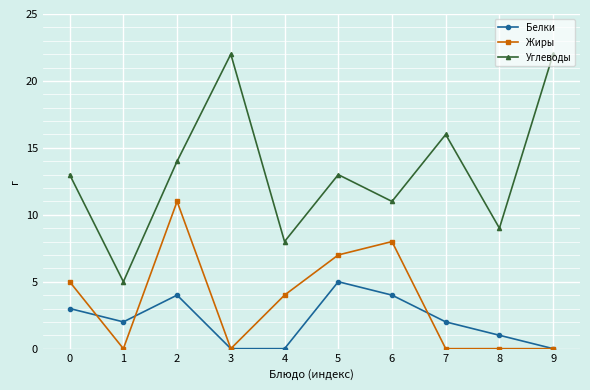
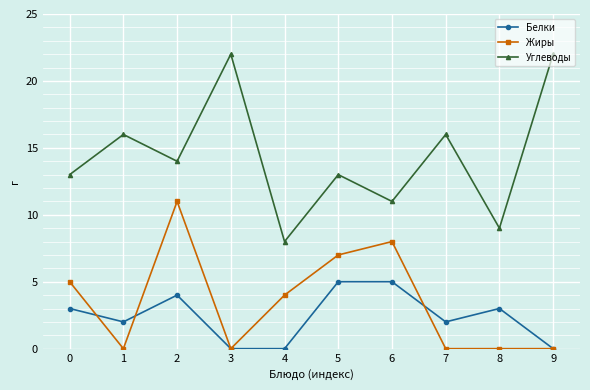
Углеводы, 1: 5 -> 16
Белки, 6: 4 -> 5
Белки, 8: 1 -> 3
